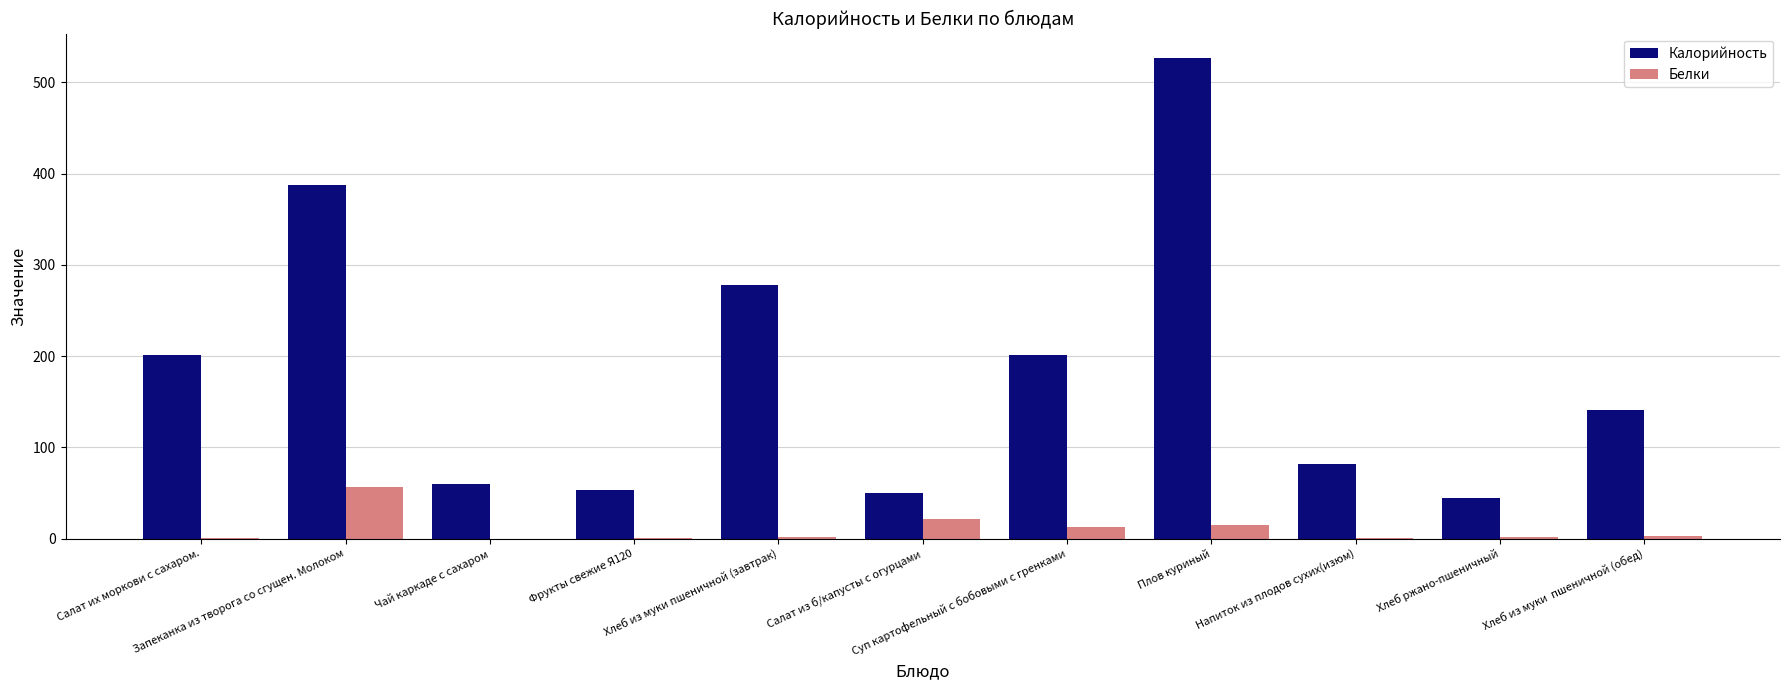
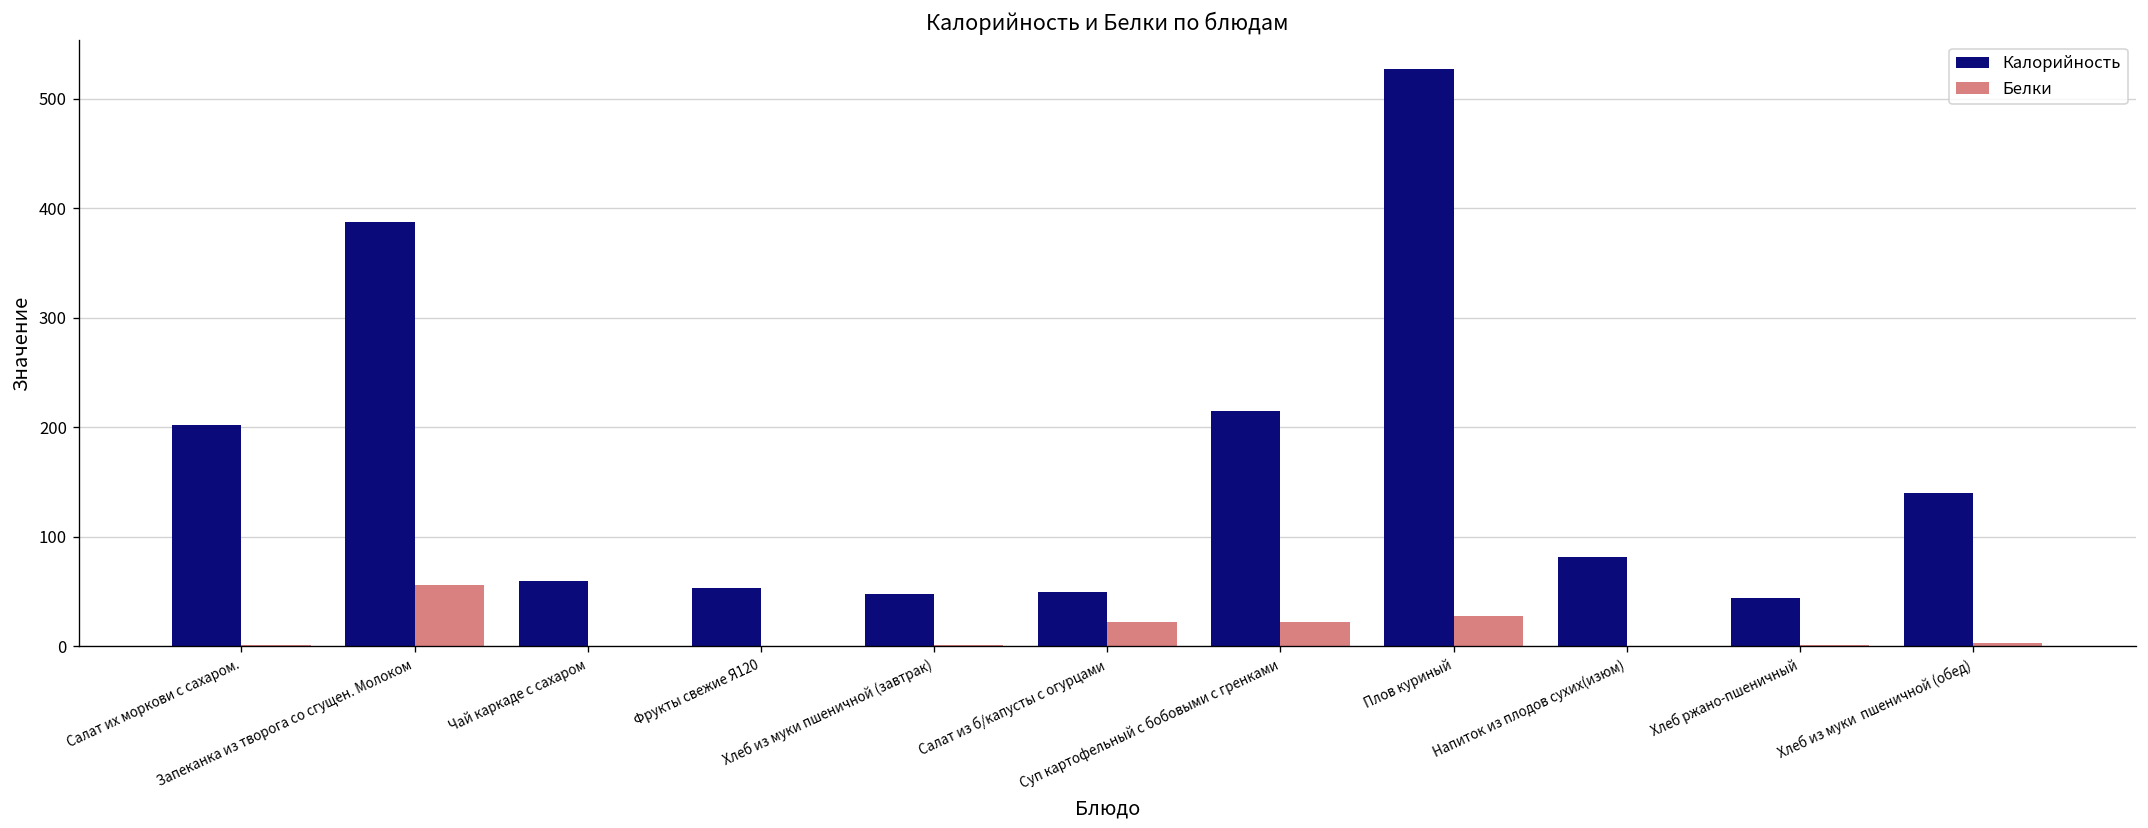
Калорийность, Хлеб из муки пшеничной (завтрак): 280 -> 50
Калорийность, Суп картофельный с бобовыми с гренками: 200 -> 210
Белки, Суп картофельный с бобовыми с гренками: 10 -> 20
Белки, Плов куриный: 20 -> 30
